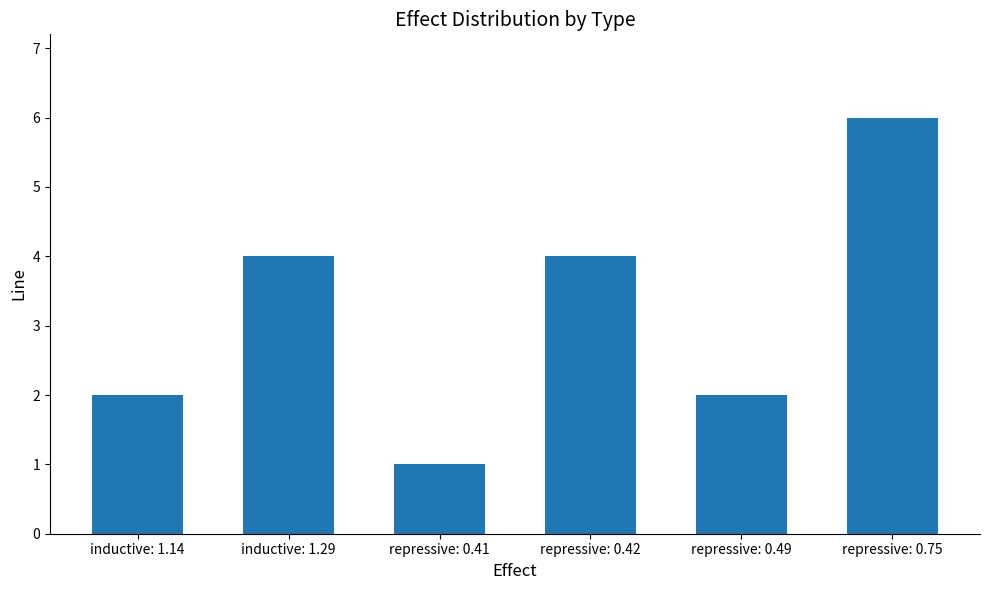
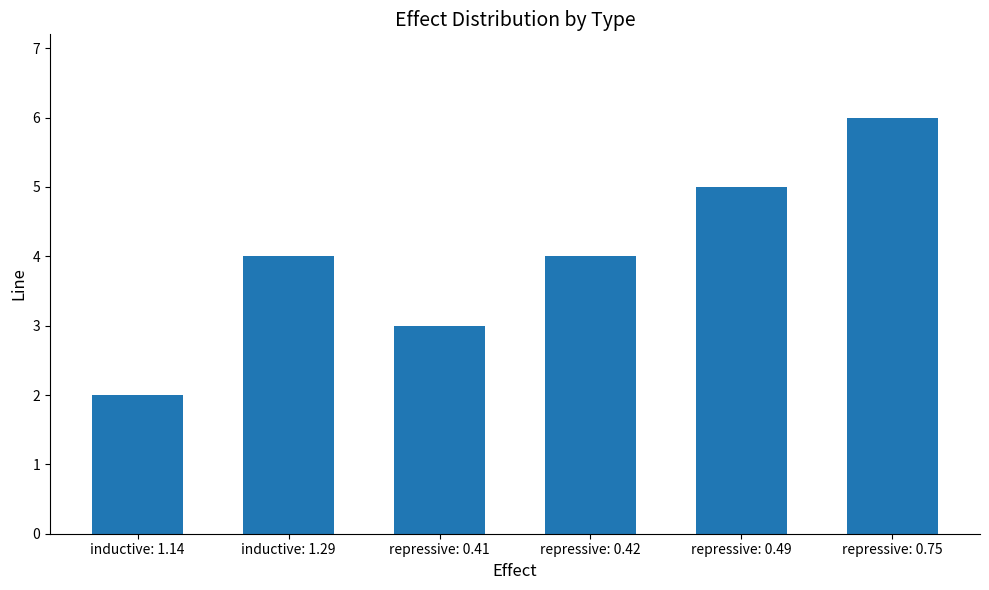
repressive: 0.41: 1 -> 3
repressive: 0.49: 2 -> 5
